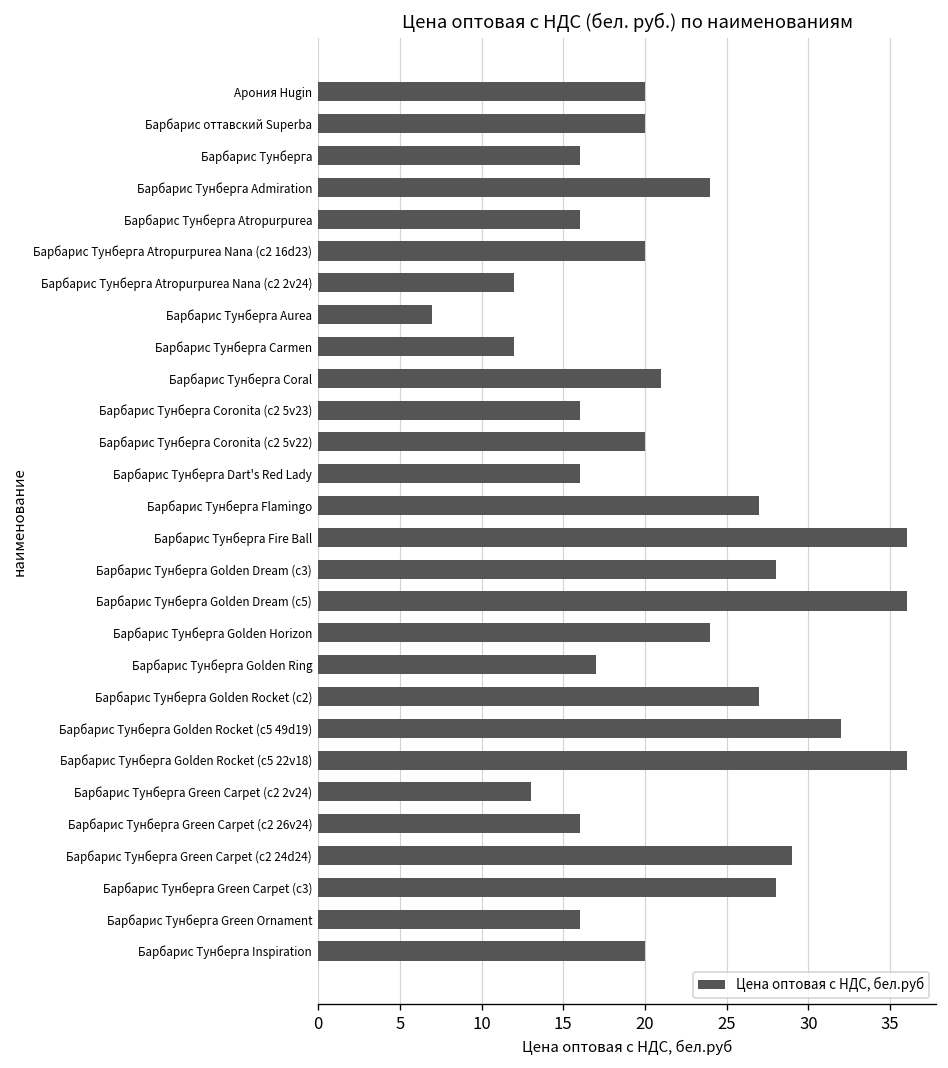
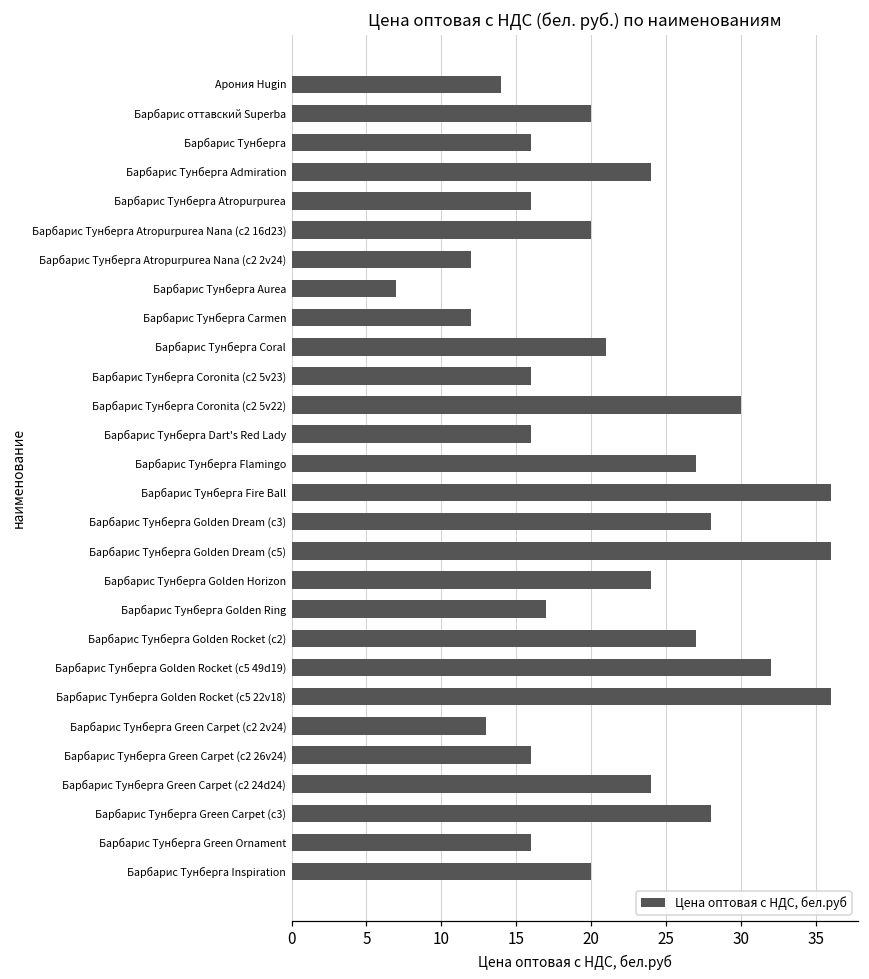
Арония Hugin: 20 -> 14
Барбарис Тунберга Coronita (c2 5v22): 20 -> 30
Барбарис Тунберга Green Carpet (c2 24d24): 29 -> 24
